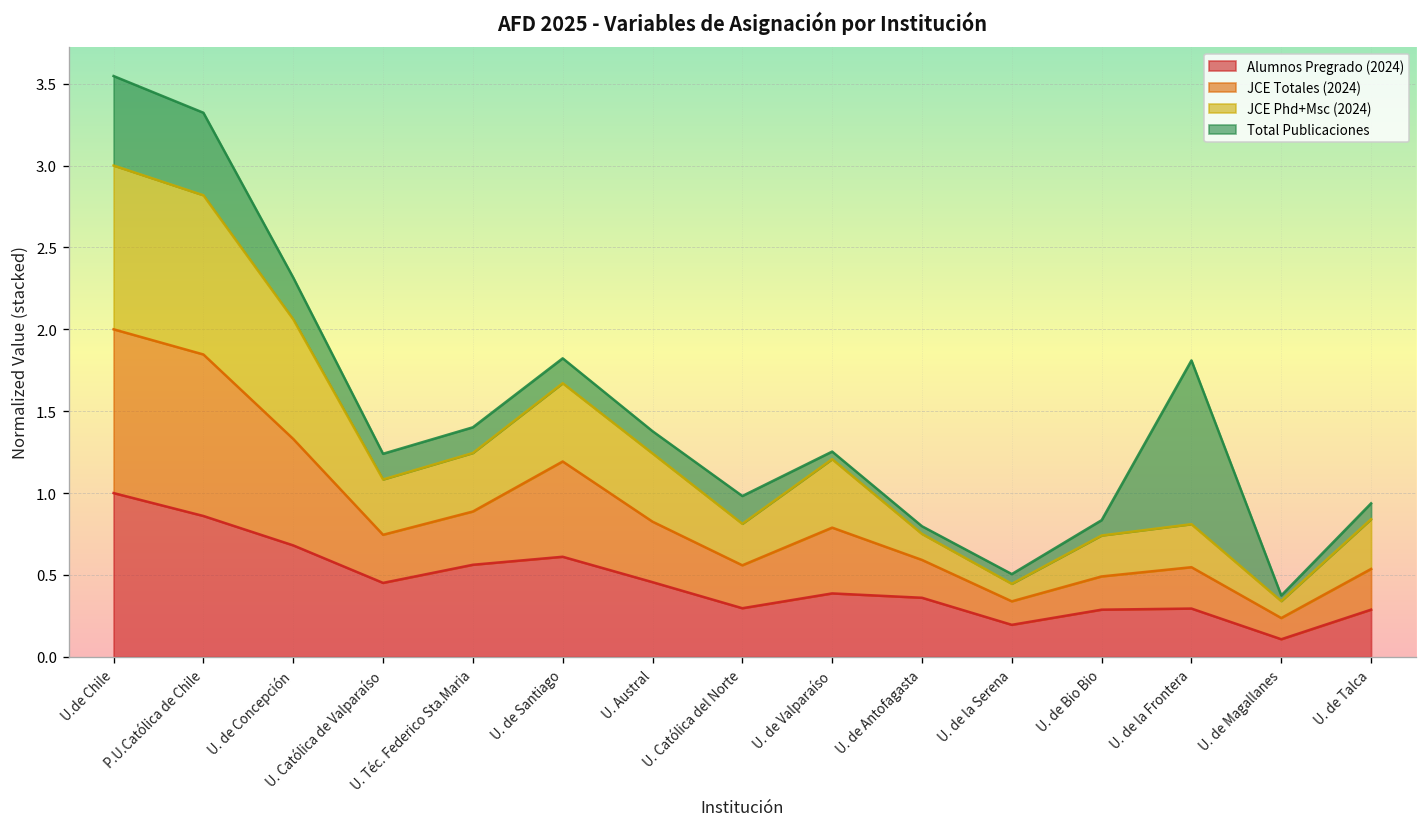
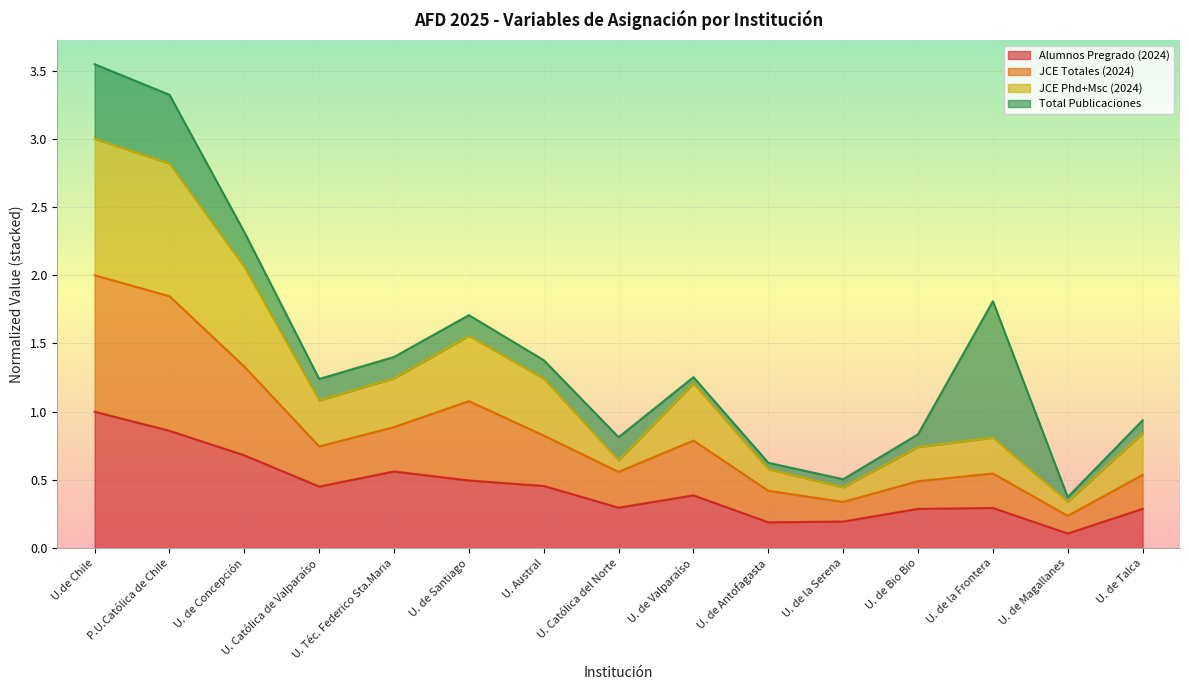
Alumnos Pregrado (2024), U. de Santiago: 0.61 -> 0.50
JCE Phd+Msc (2024), U. Católica del Norte: 0.25 -> 0.08
Alumnos Pregrado (2024), U. de Antofagasta: 0.36 -> 0.19
